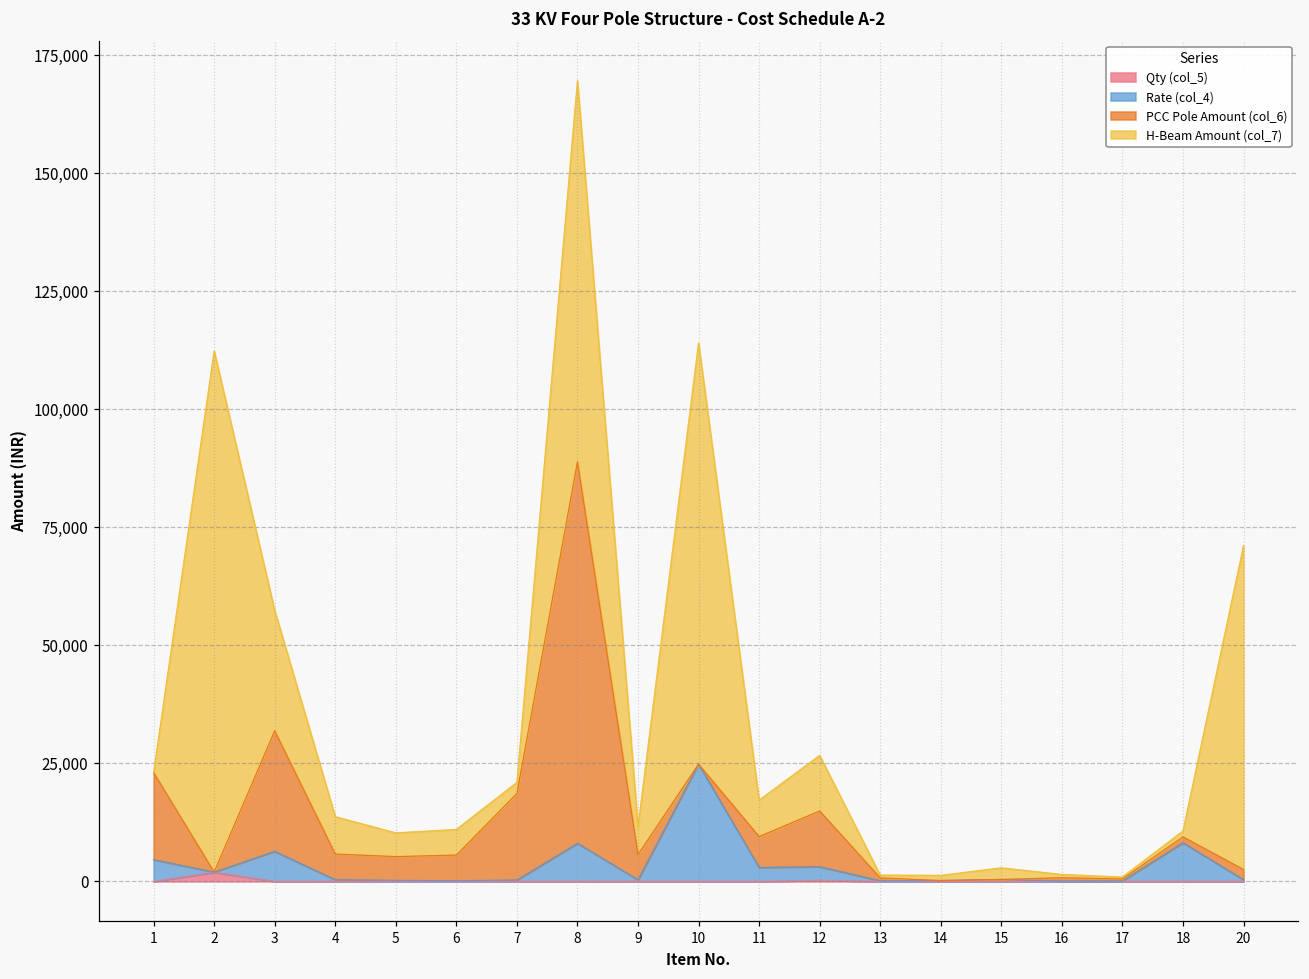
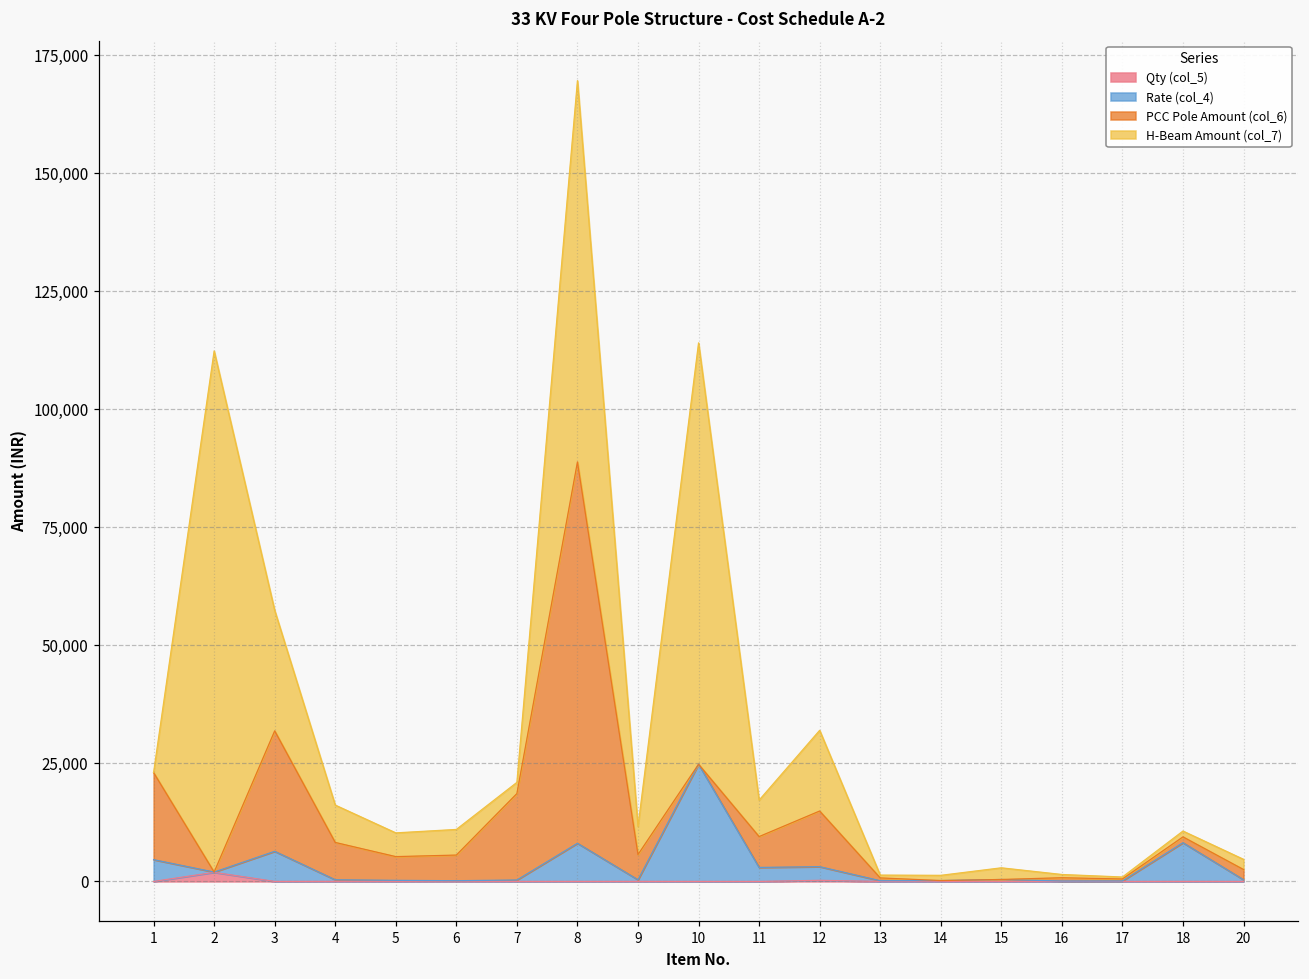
PCC Pole Amount (col_6), 4: 5,000 -> 8,000
H-Beam Amount (col_7), 12: 12,000 -> 17,000
H-Beam Amount (col_7), 20: 69,000 -> 2,000
